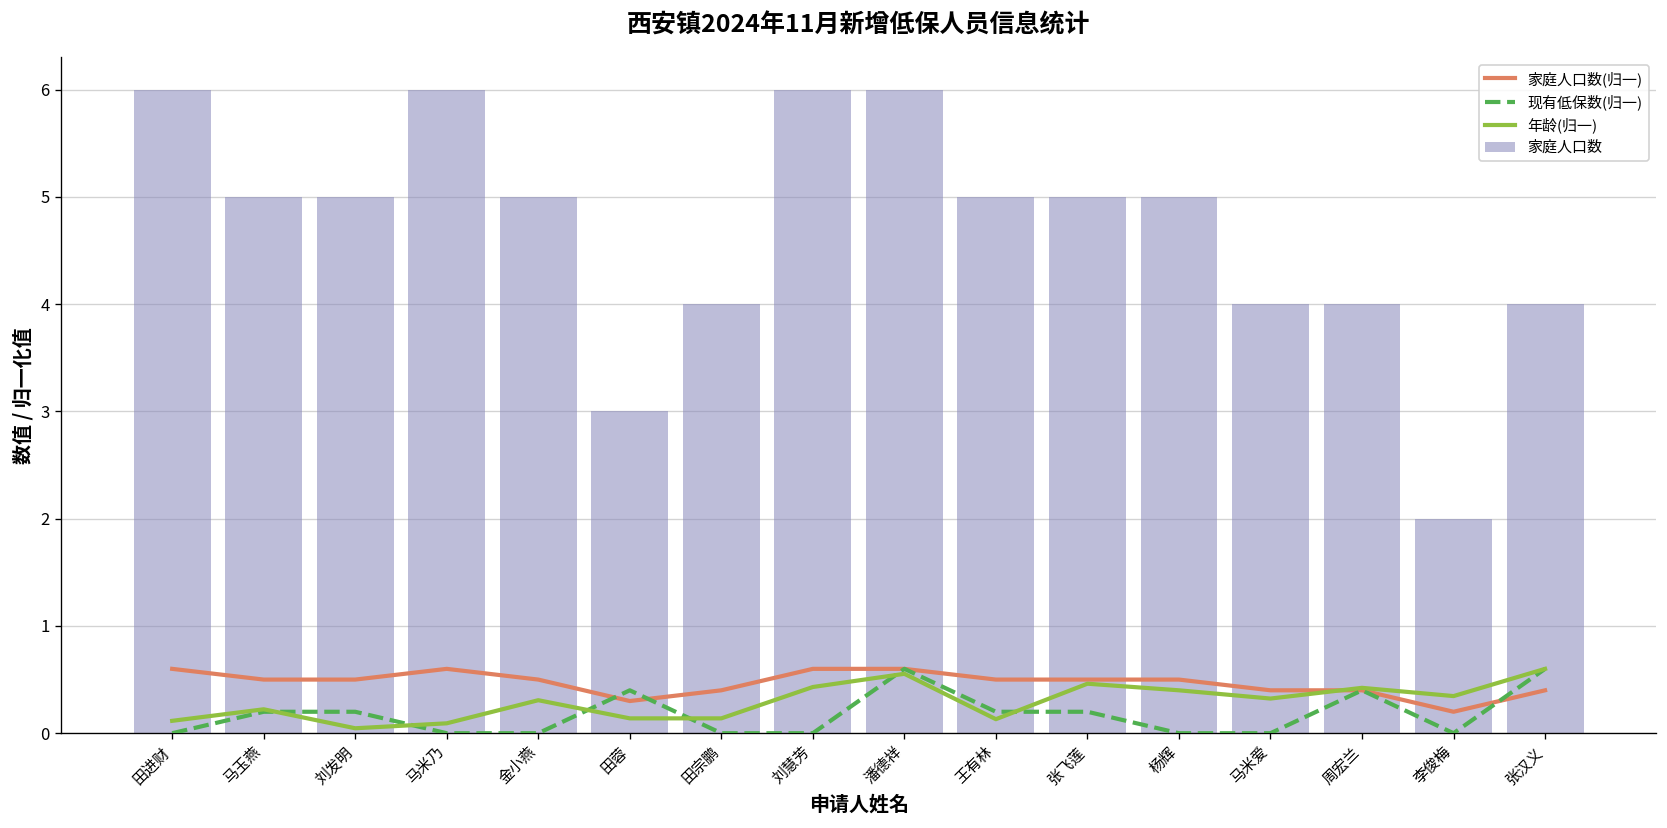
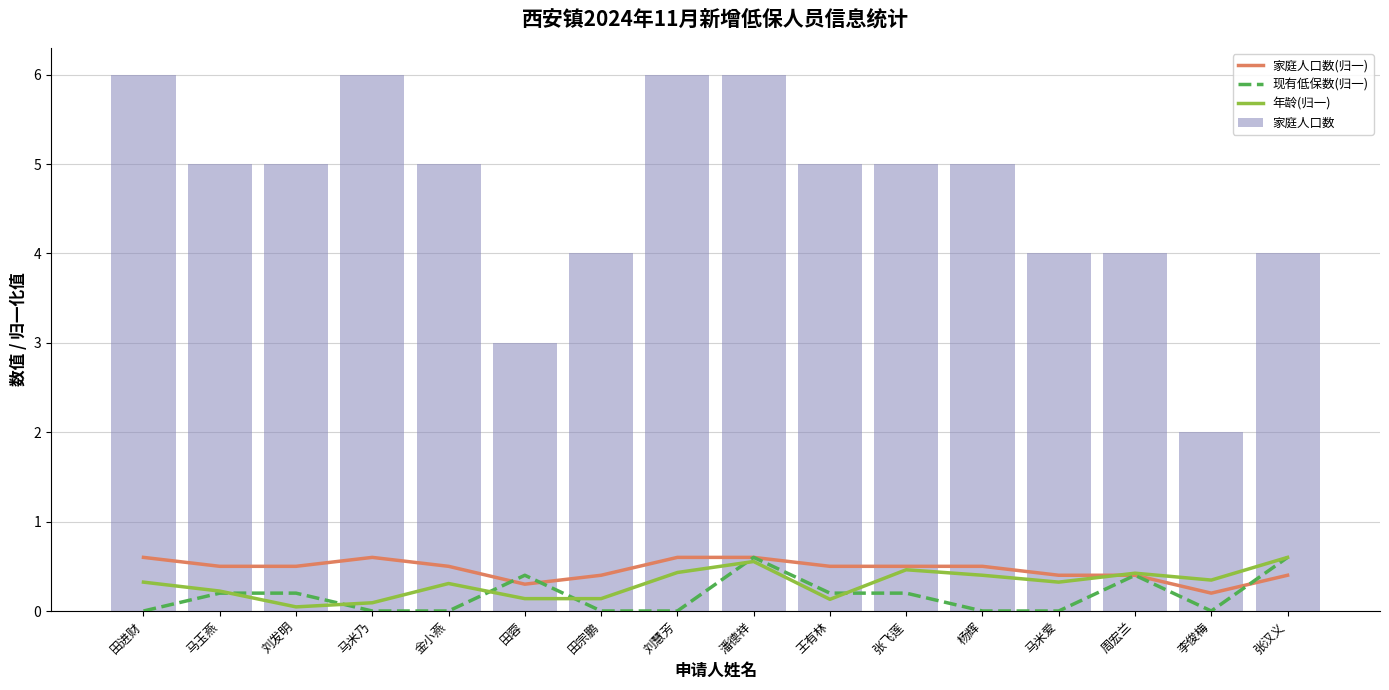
年龄(归一), 田进财: 0.1 -> 0.3
